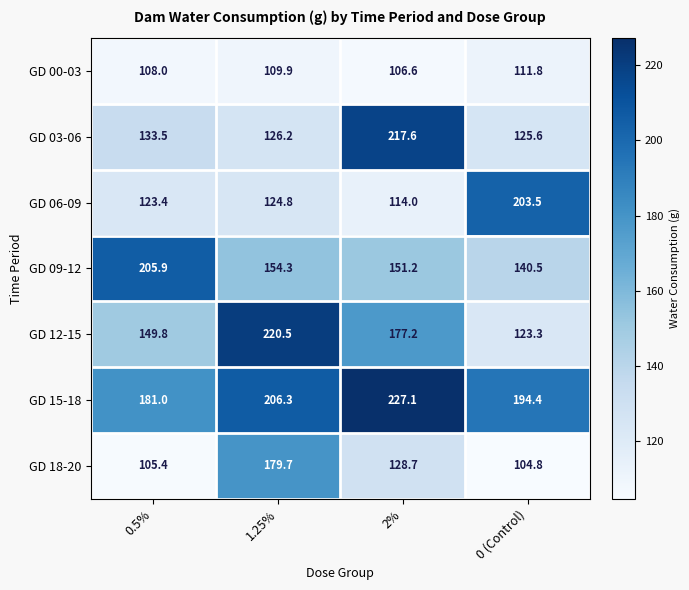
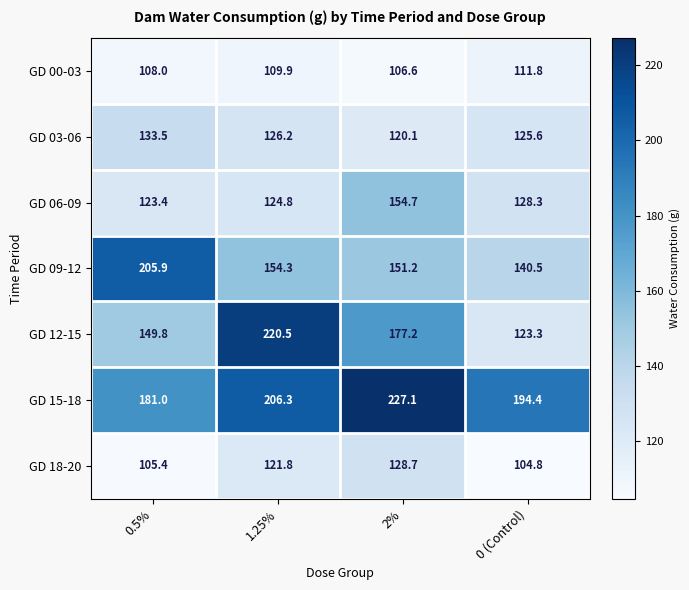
GD 03-06, 2%: 217.6 -> 120.1
GD 06-09, 2%: 114.0 -> 154.7
GD 06-09, 0 (Control): 203.5 -> 128.3
GD 18-20, 1.25%: 179.7 -> 121.8
